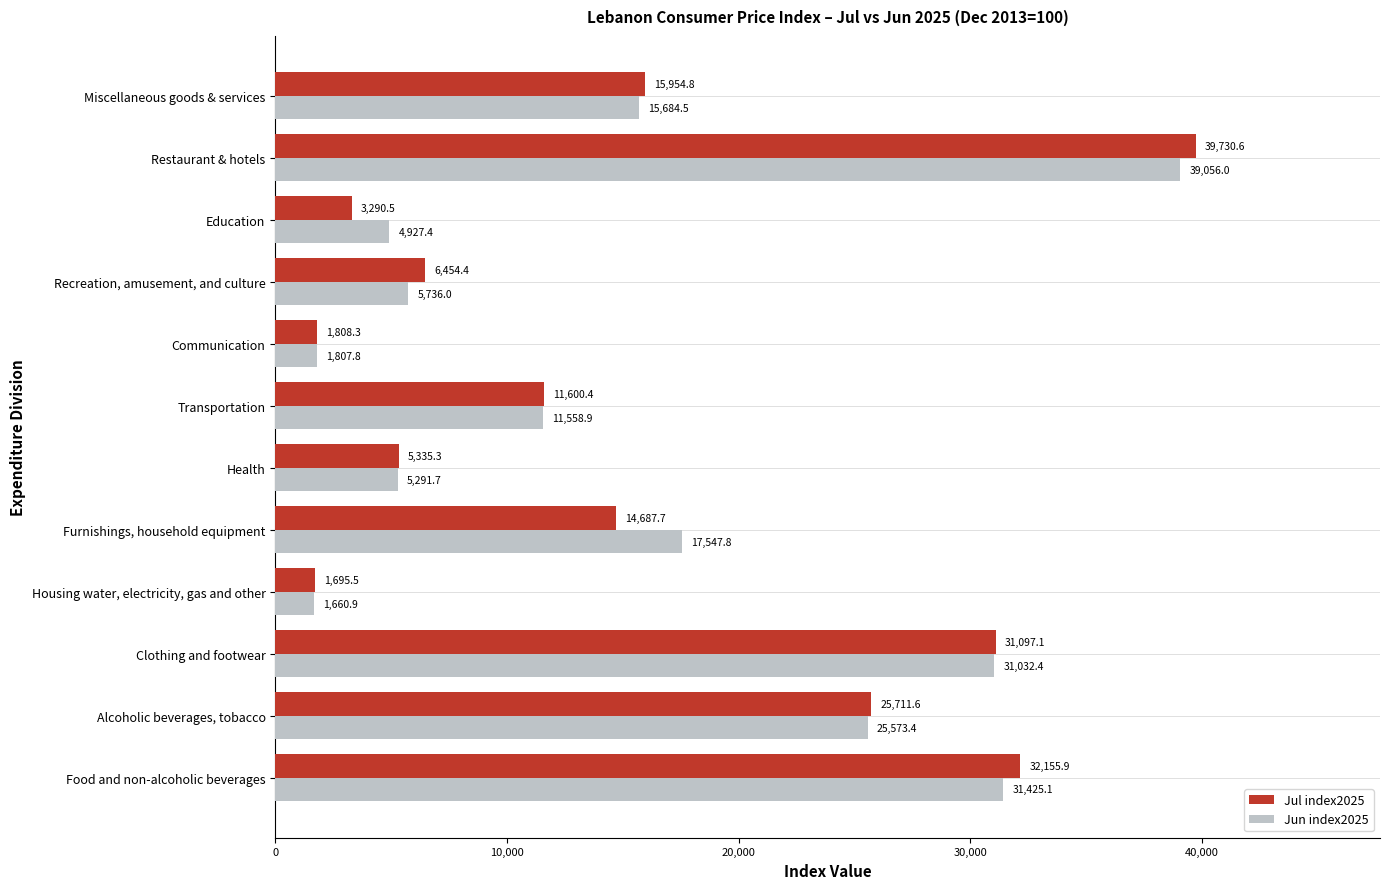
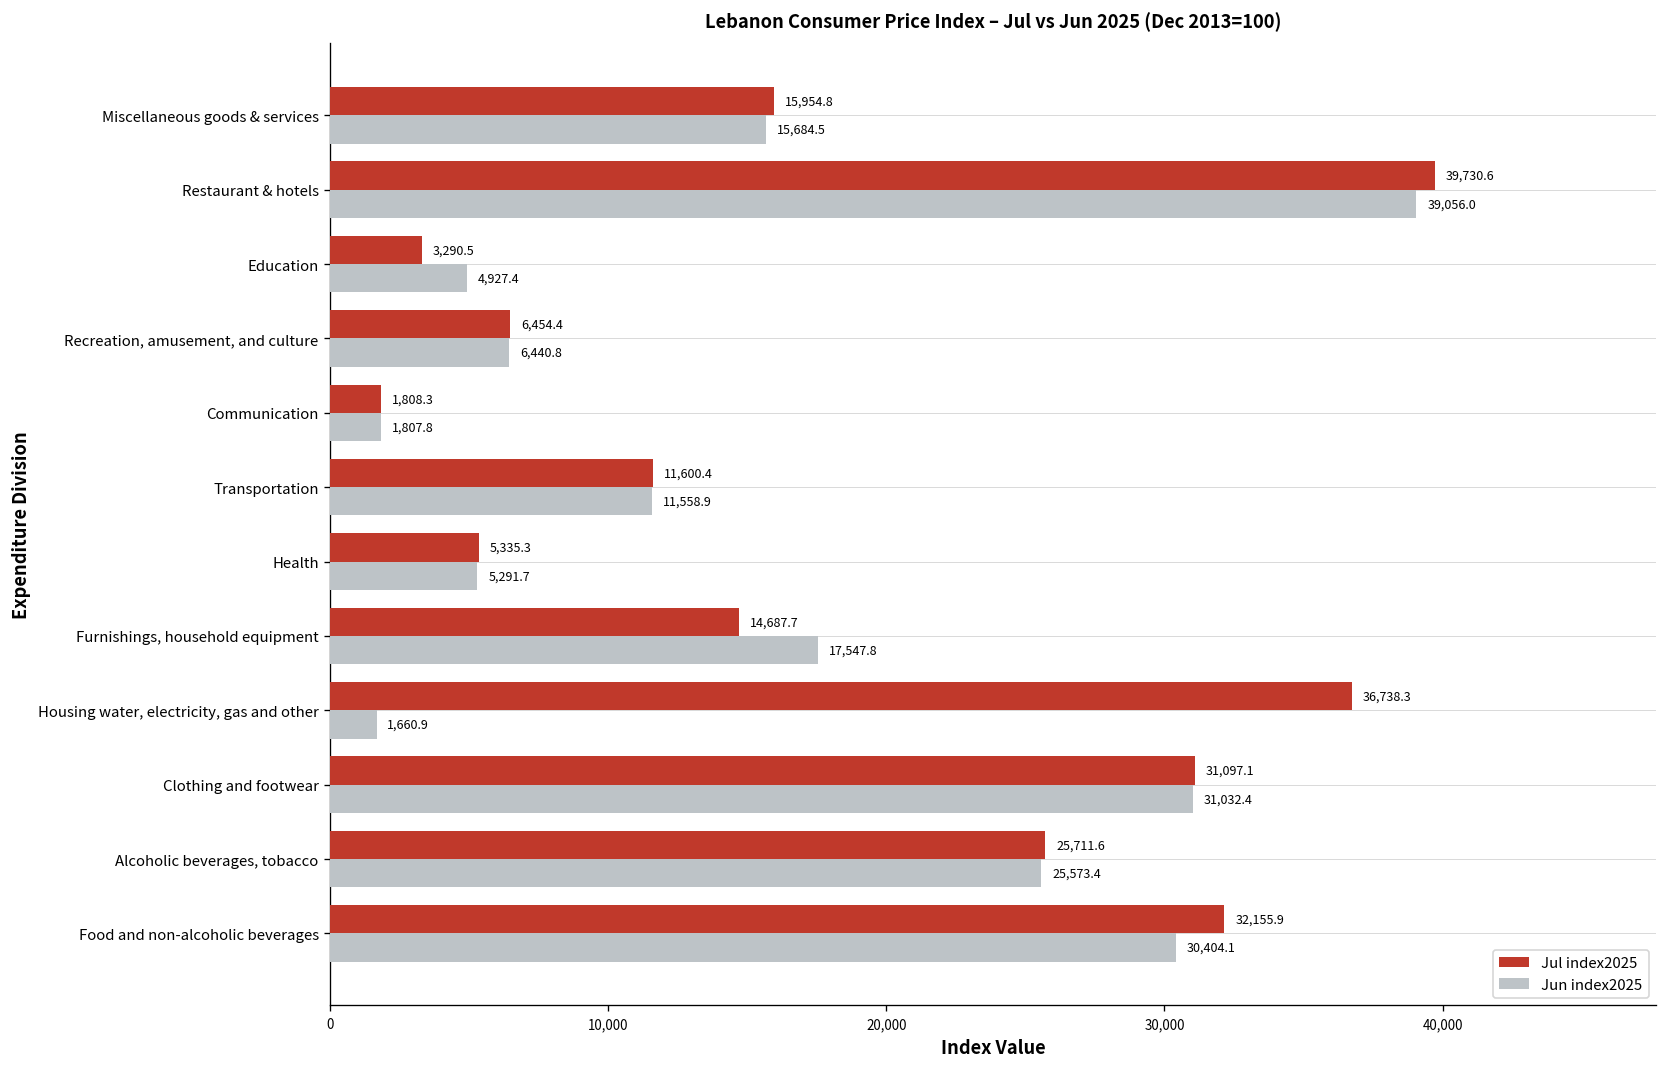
Jun index2025, Recreation, amusement, and culture: 5,736.0 -> 6,440.8
Jul index2025, Housing water, electricity, gas and other: 1,695.5 -> 36,738.3
Jun index2025, Food and non-alcoholic beverages: 31,425.1 -> 30,404.1
